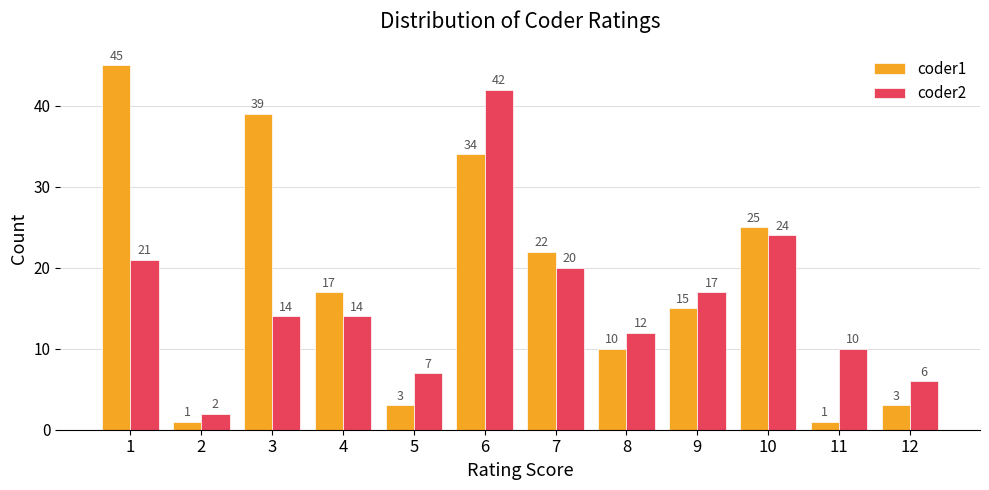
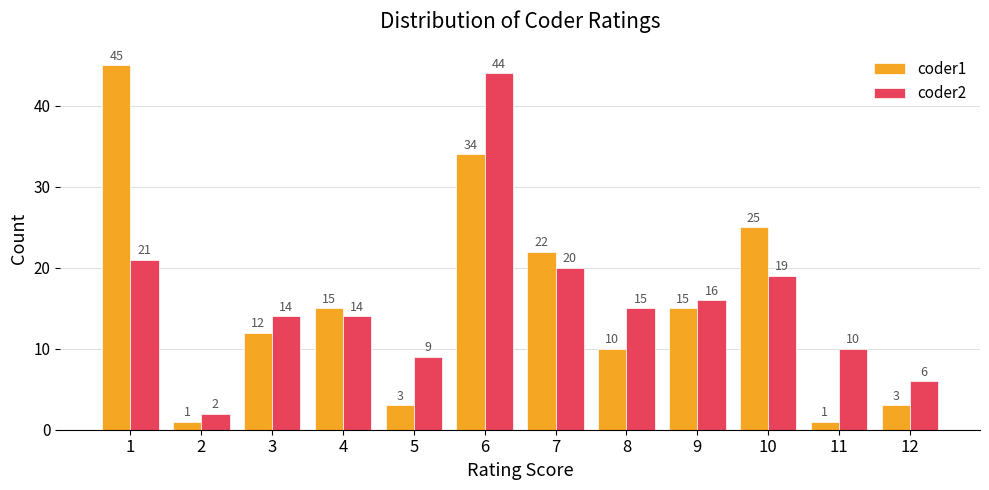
coder1, 3: 39 -> 12
coder1, 4: 17 -> 15
coder2, 5: 7 -> 9
coder2, 6: 42 -> 44
coder2, 8: 12 -> 15
coder2, 9: 17 -> 16
coder2, 10: 24 -> 19
